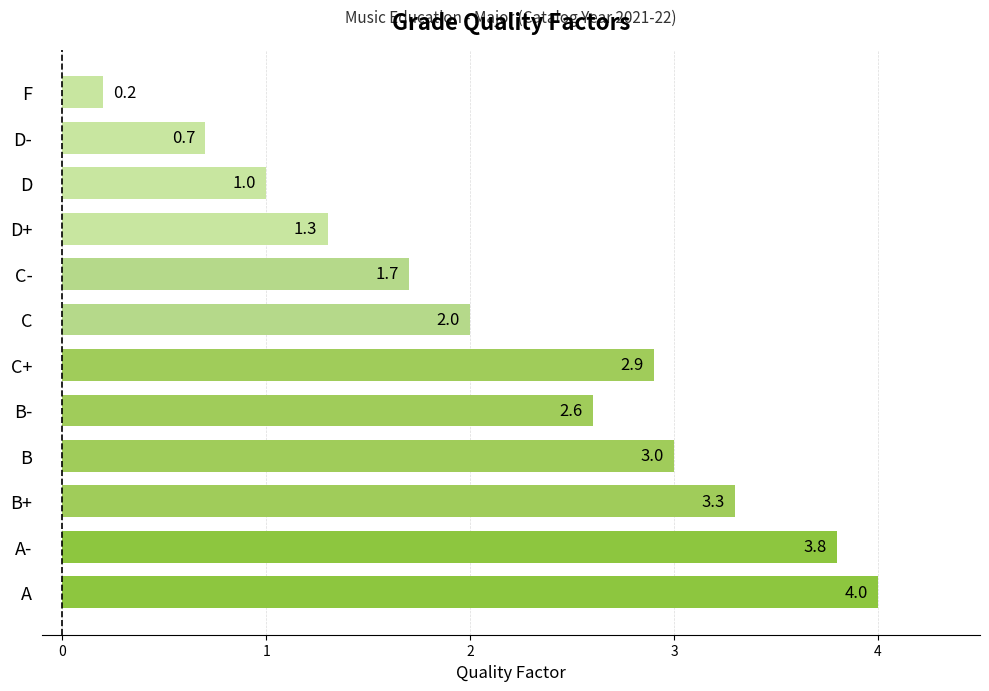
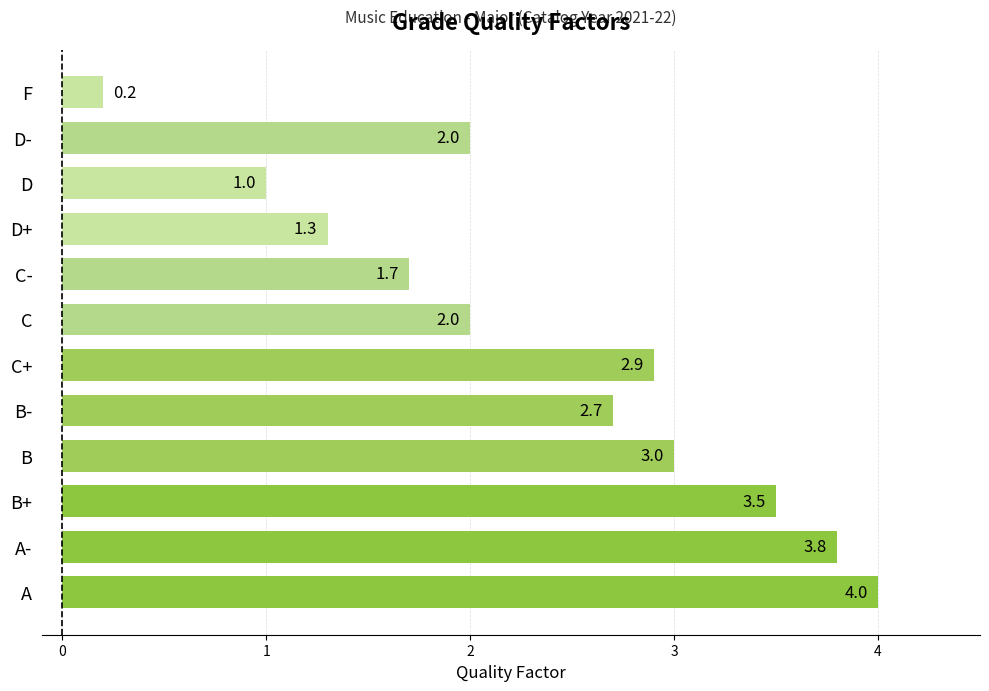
D-: 0.7 -> 2.0
B-: 2.6 -> 2.7
B+: 3.3 -> 3.5
